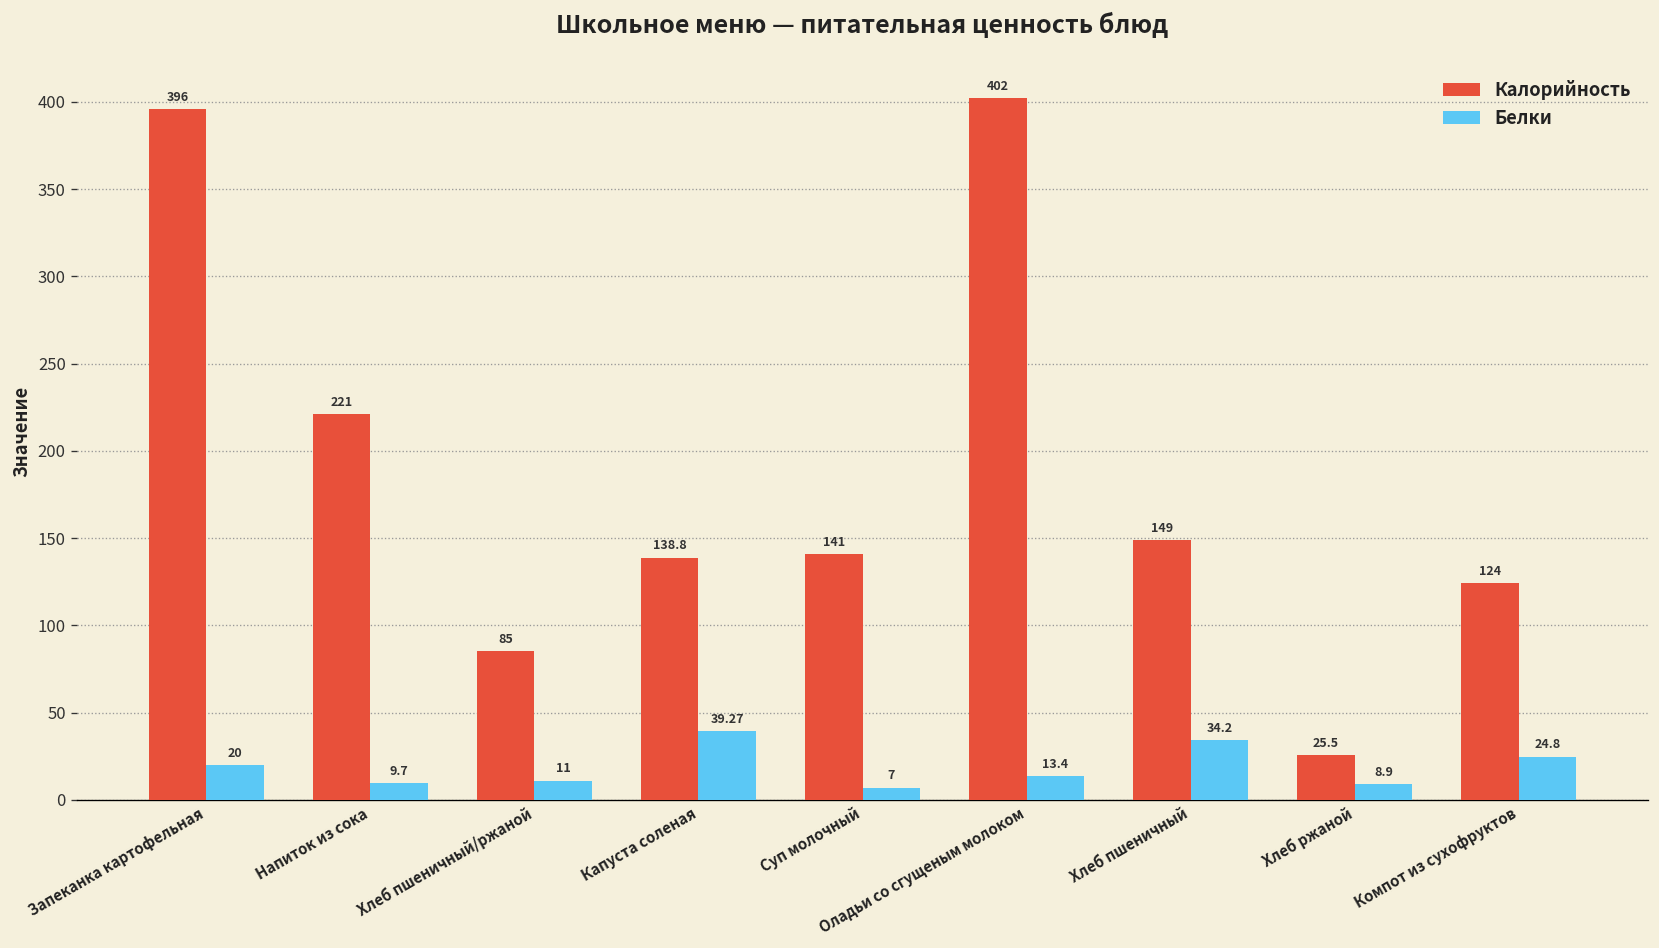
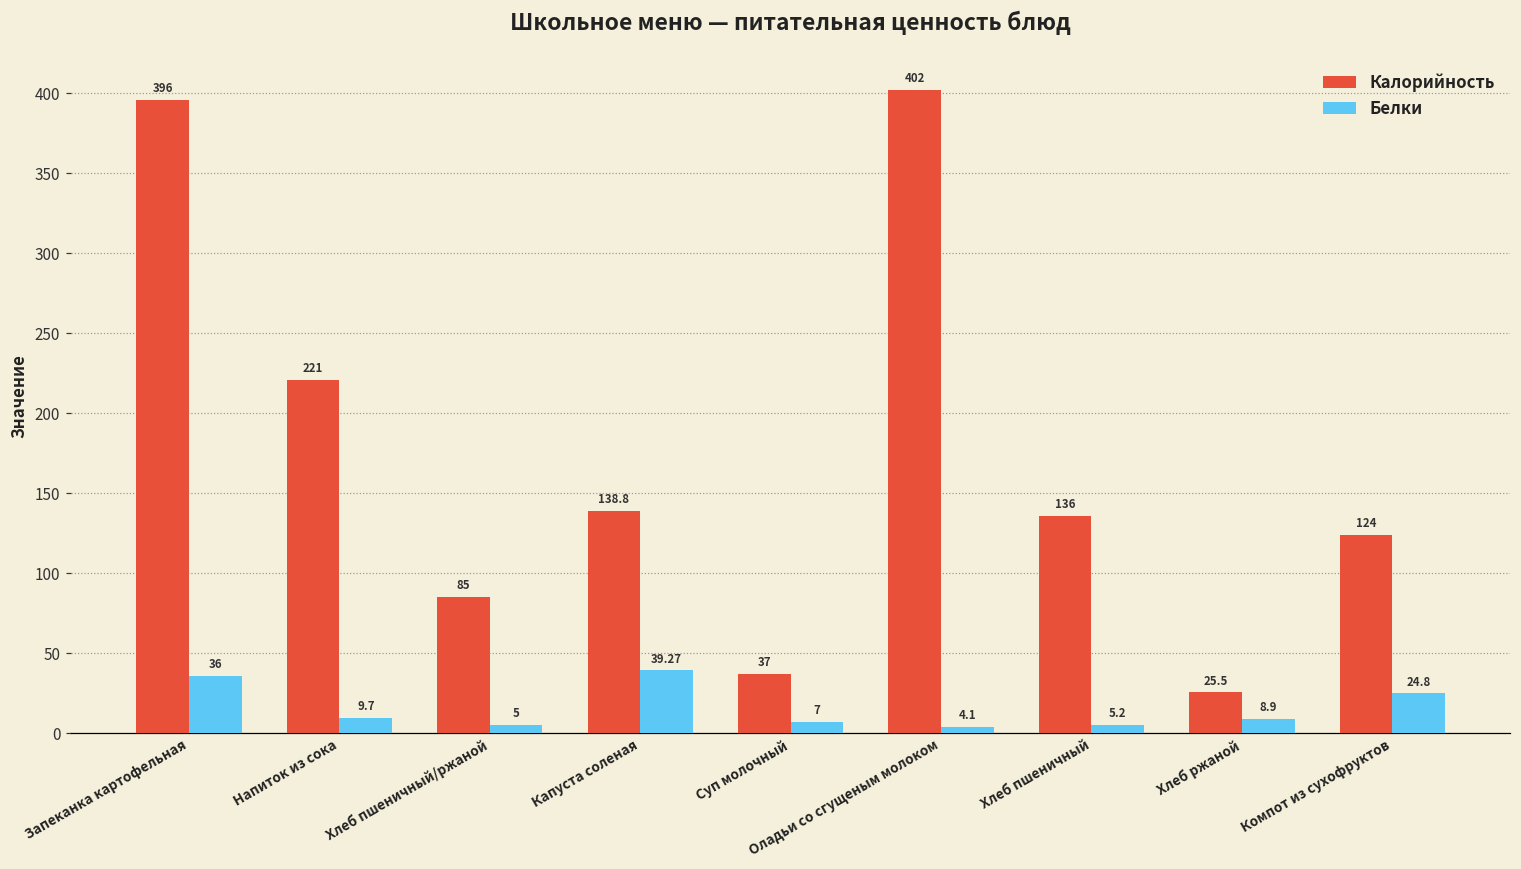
Белки, Запеканка картофельная: 20 -> 36
Белки, Хлеб пшеничный/ржаной: 11 -> 5
Калорийность, Суп молочный: 141 -> 37
Белки, Оладьи со сгущеным молоком: 13.4 -> 4.1
Калорийность, Хлеб пшеничный: 149 -> 136
Белки, Хлеб пшеничный: 34.2 -> 5.2
